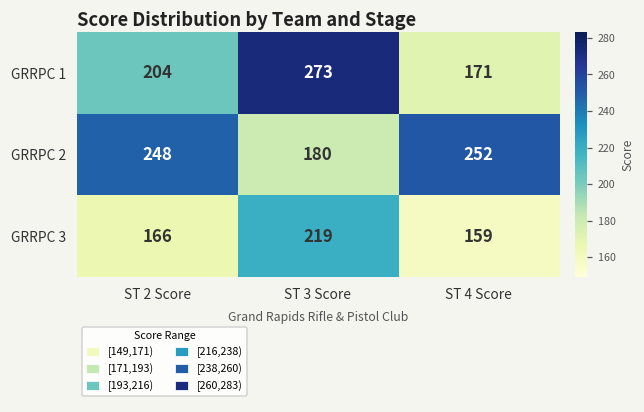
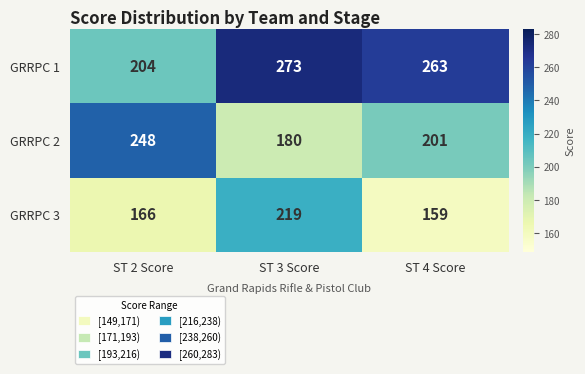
GRRPC 1, ST 4 Score: 171 -> 263
GRRPC 2, ST 4 Score: 252 -> 201
